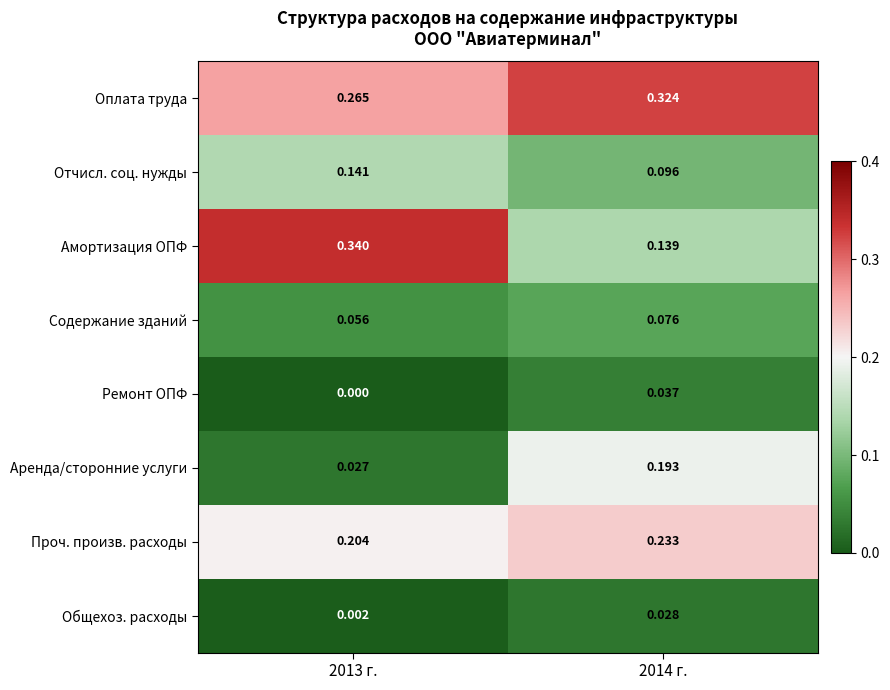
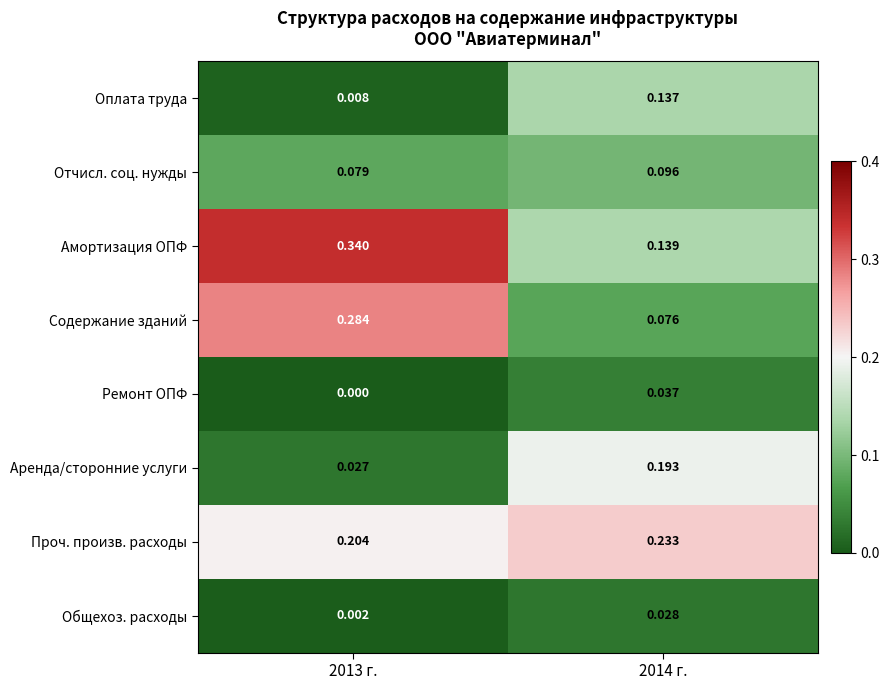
Оплата труда, 2013 г.: 0.265 -> 0.008
Оплата труда, 2014 г.: 0.324 -> 0.137
Отчисл. соц. нужды, 2013 г.: 0.141 -> 0.079
Содержание зданий, 2013 г.: 0.056 -> 0.284
